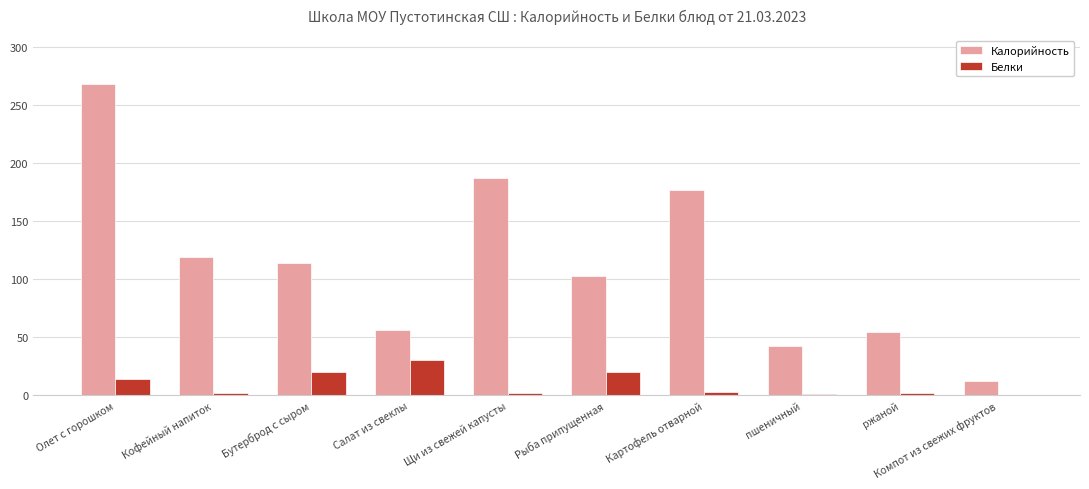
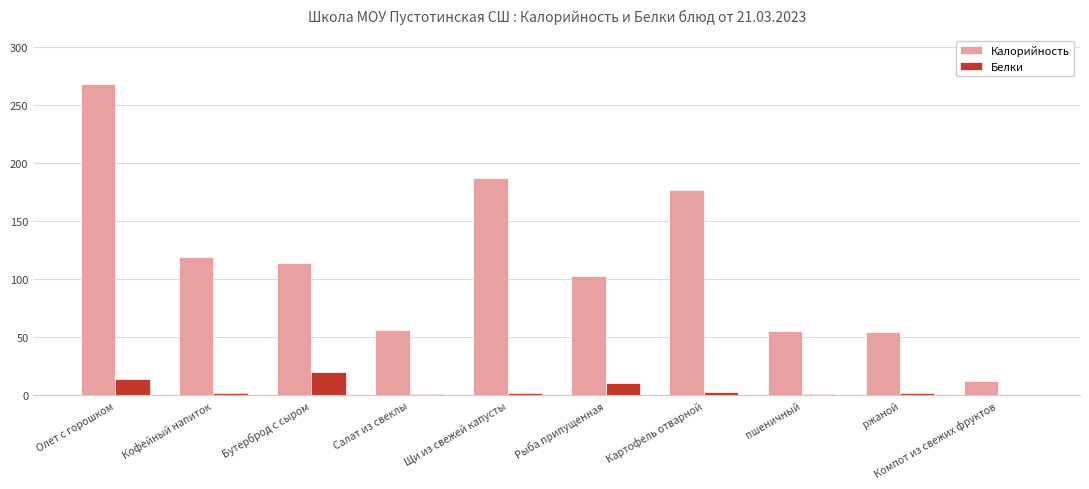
Белки, Салат из свеклы: 31 -> 1
Белки, Рыба припущенная: 20 -> 11
Калорийность, пшеничный: 43 -> 55
